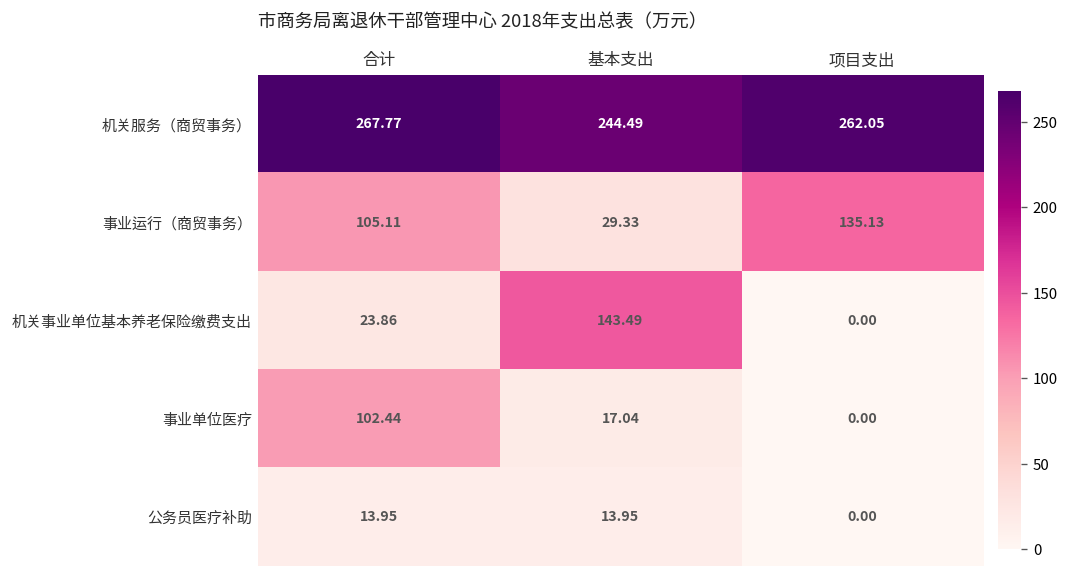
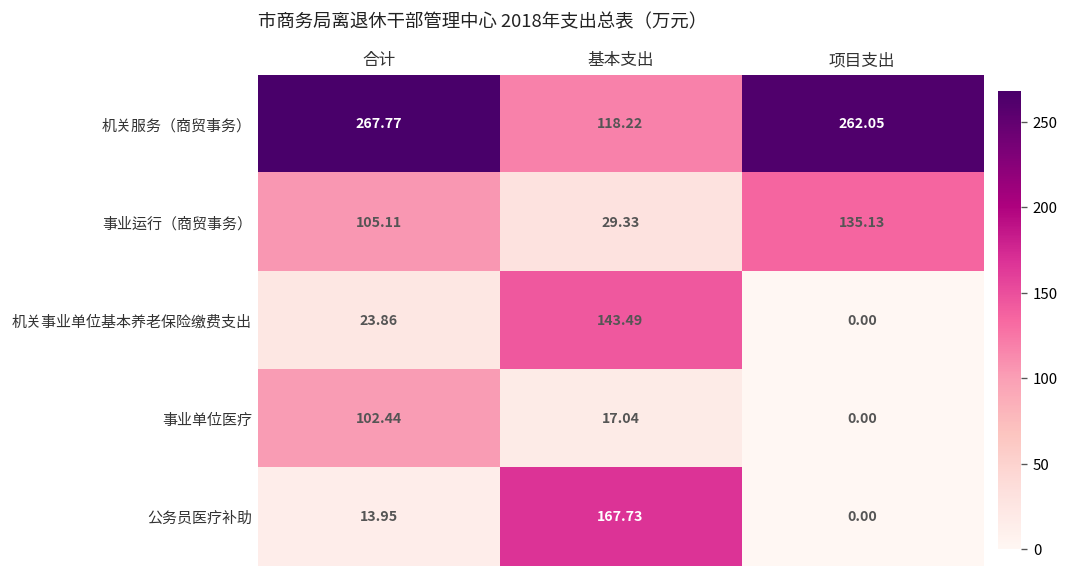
机关服务（商贸事务）, 基本支出: 244.49 -> 118.22
公务员医疗补助, 基本支出: 13.95 -> 167.73
